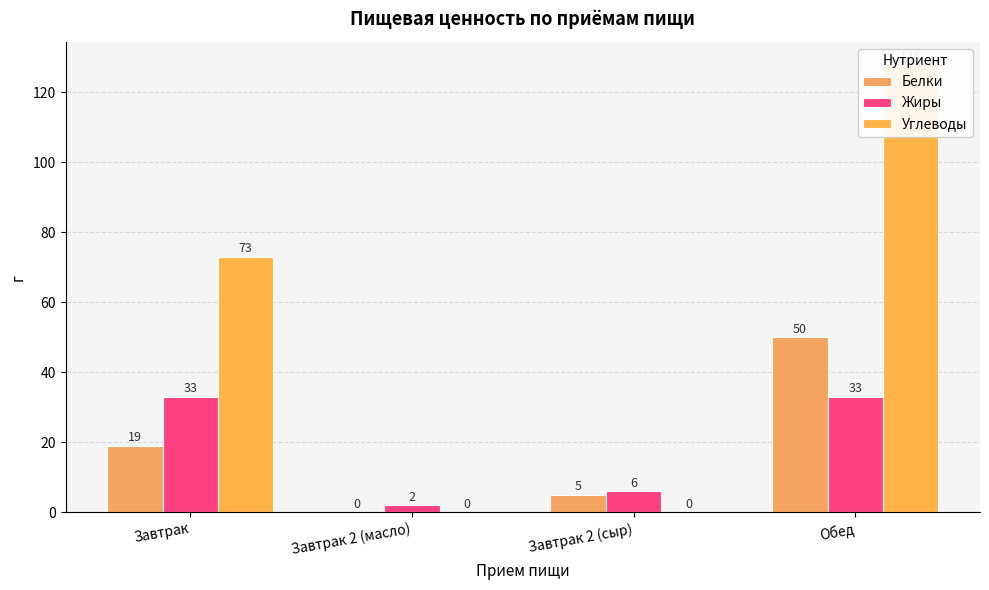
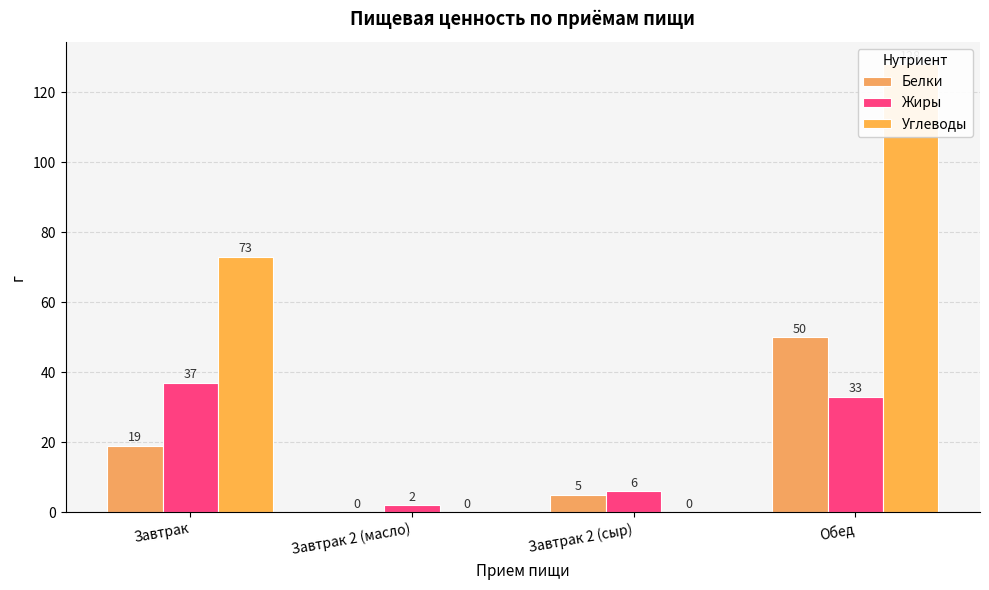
Жиры, Завтрак: 33 -> 37
